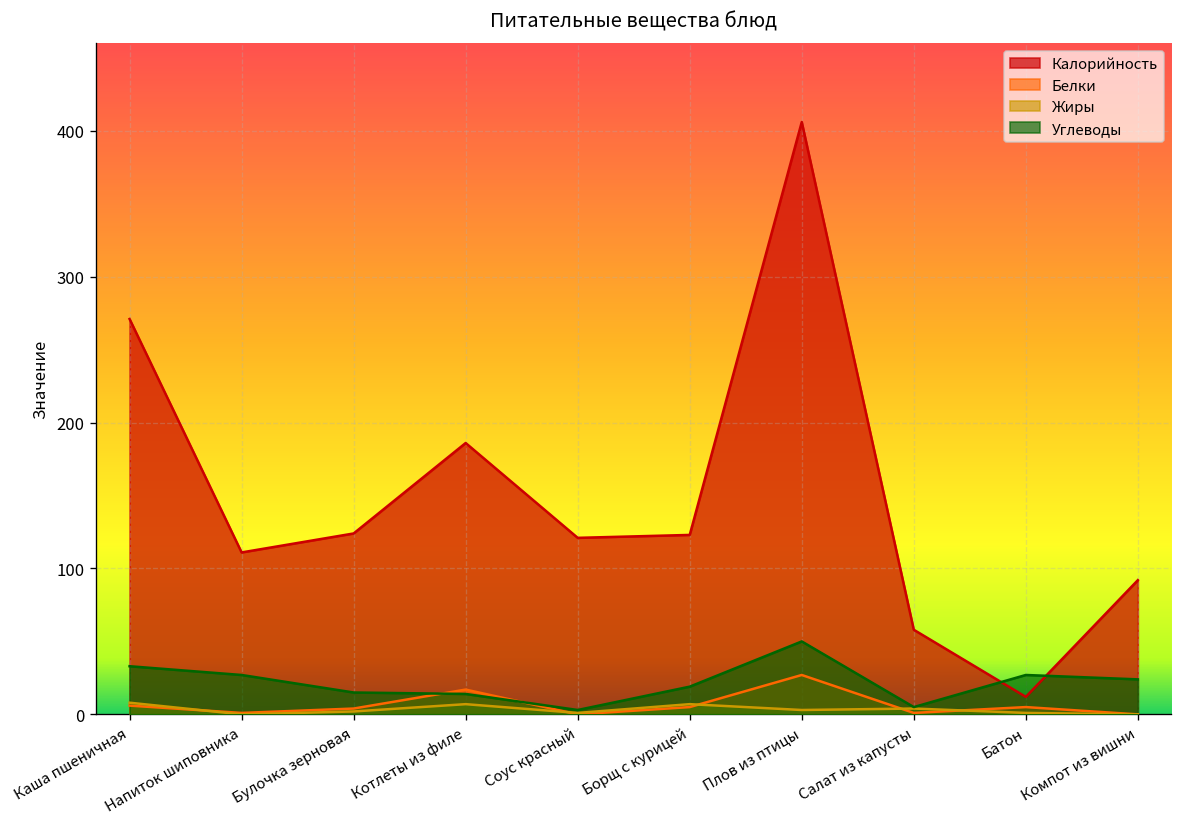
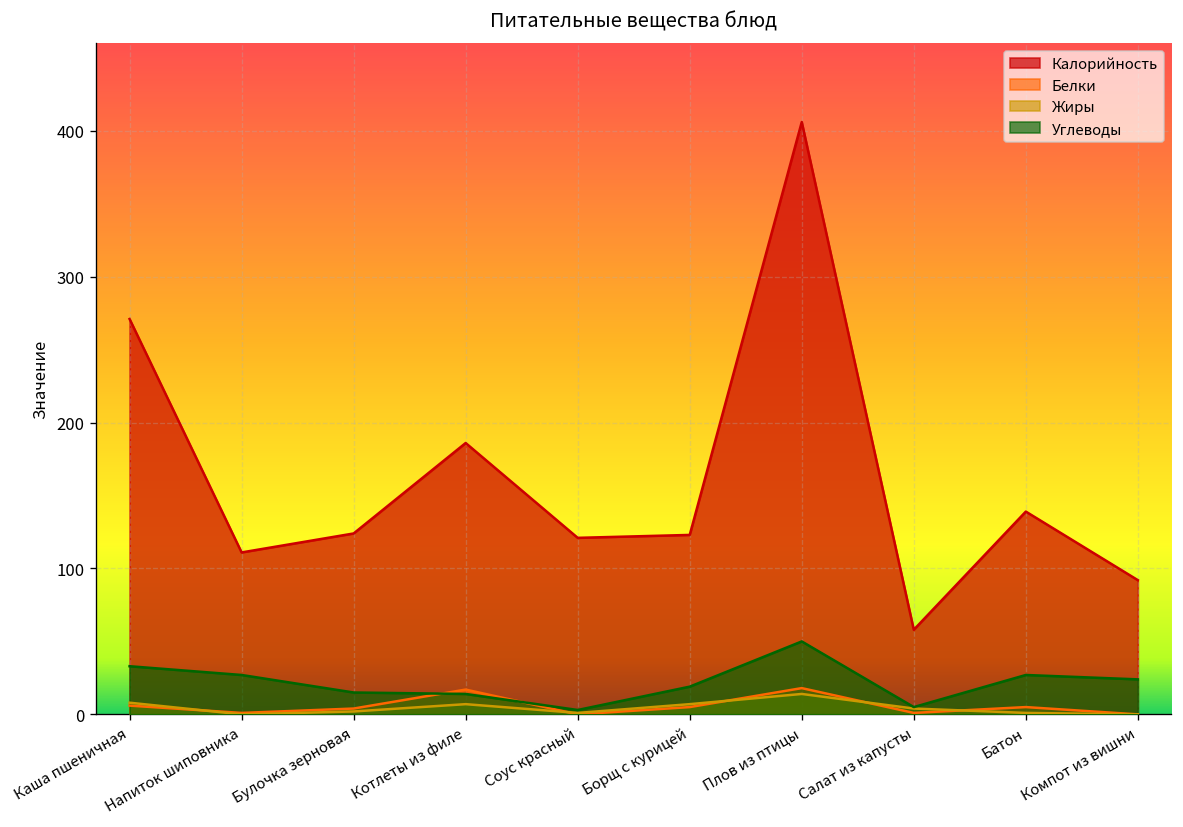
Белки, Плов из птицы: 27 -> 18
Жиры, Плов из птицы: 3 -> 14
Калорийность, Батон: 12 -> 139
